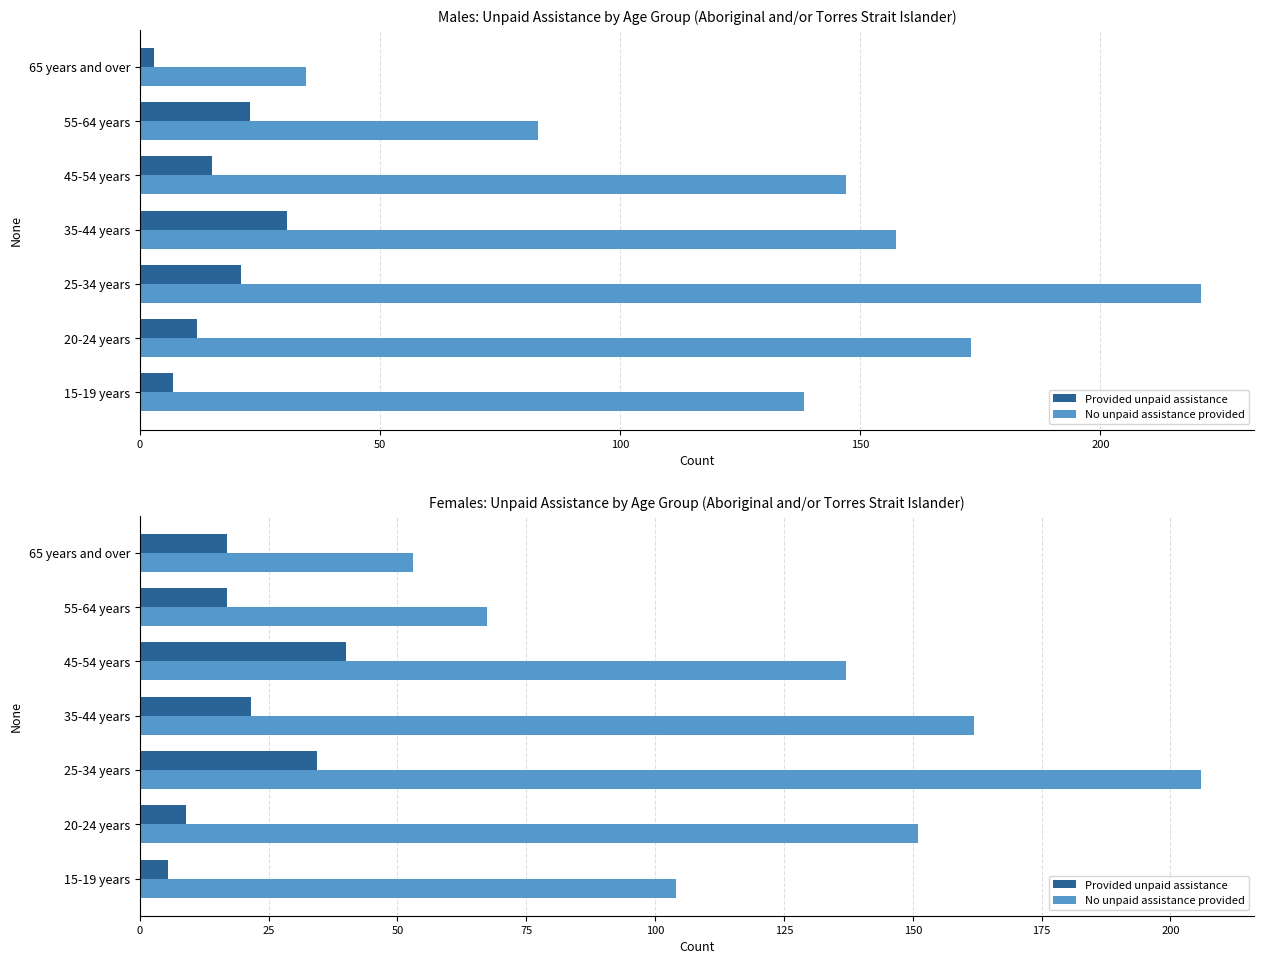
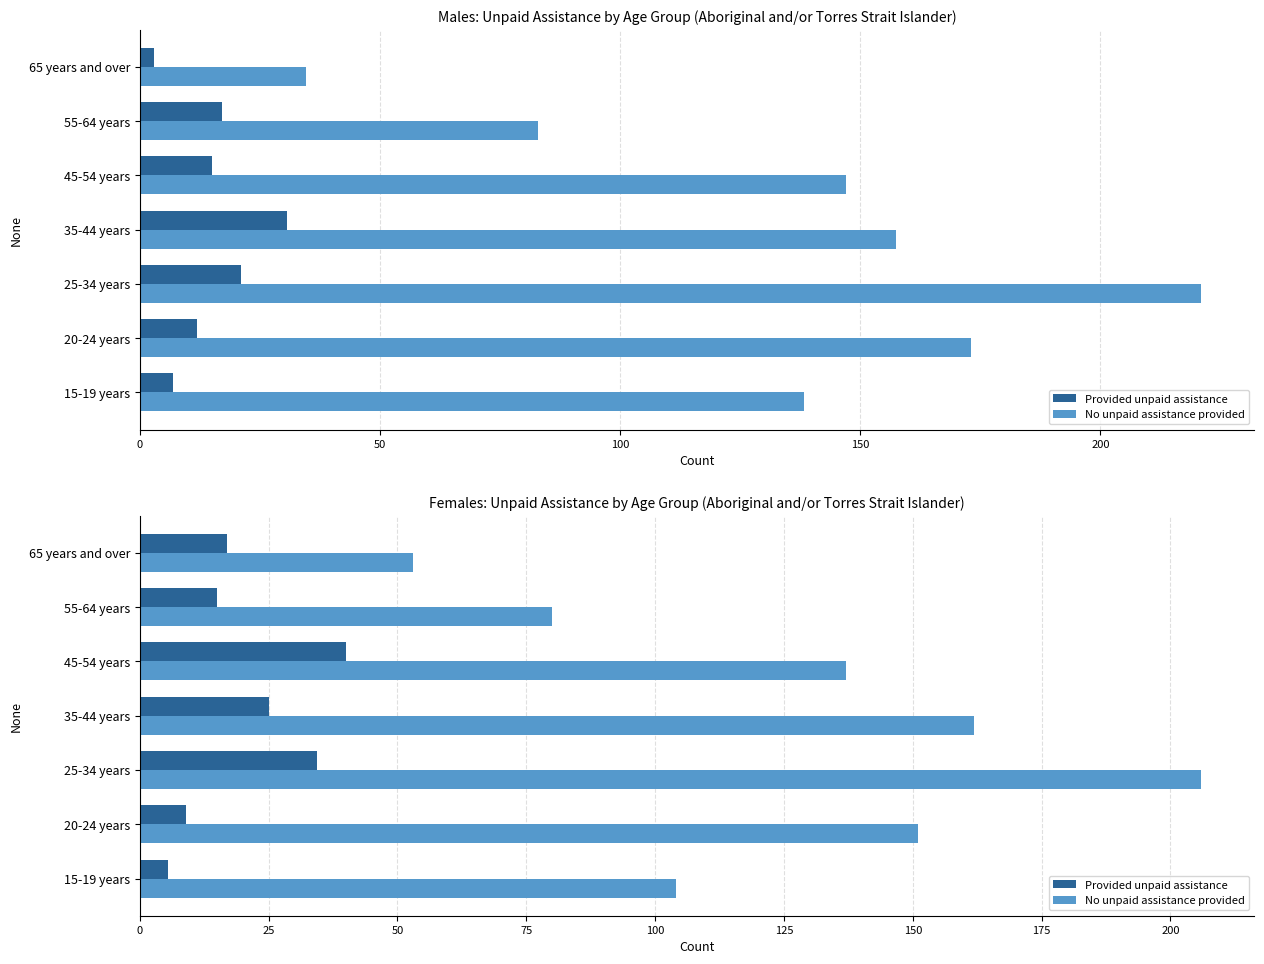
Males: Unpaid Assistance by Age Group (Aboriginal and/or Torres Strait Islander), Provided unpaid assistance, 55-64 years: 23 -> 17
Females: Unpaid Assistance by Age Group (Aboriginal and/or Torres Strait Islander), Provided unpaid assistance, 55-64 years: 17 -> 15
Females: Unpaid Assistance by Age Group (Aboriginal and/or Torres Strait Islander), No unpaid assistance provided, 55-64 years: 67 -> 80
Females: Unpaid Assistance by Age Group (Aboriginal and/or Torres Strait Islander), Provided unpaid assistance, 35-44 years: 22 -> 25
